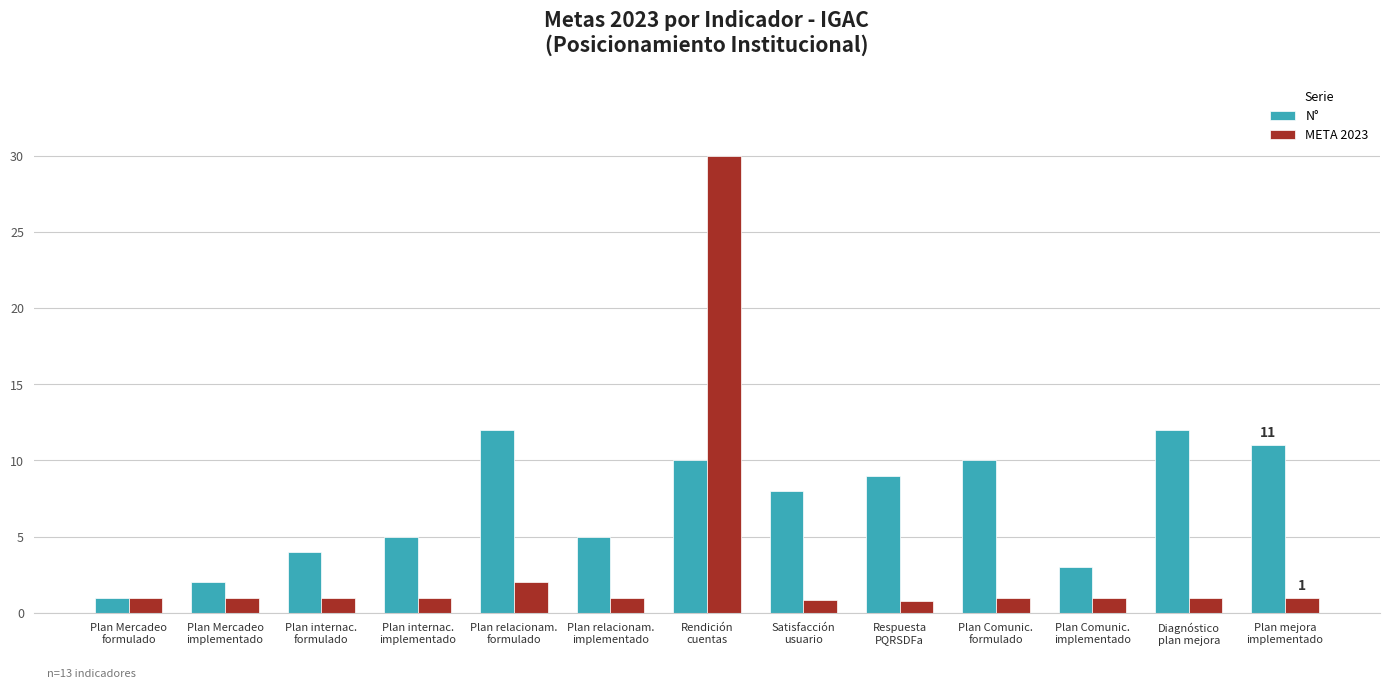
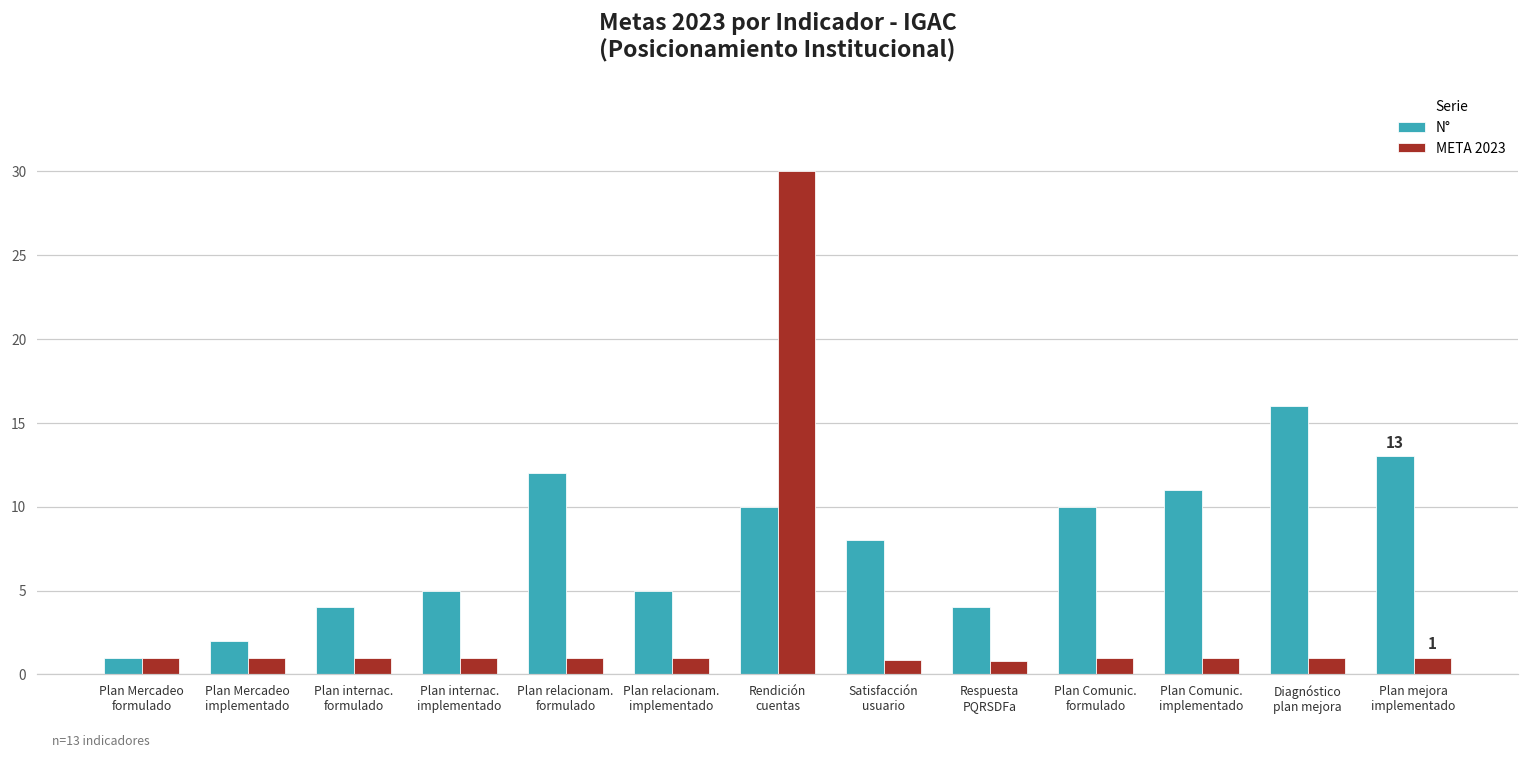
META 2023, Plan relacionam. formulado: 2 -> 1
N°, Respuesta PQRSDFa: 9 -> 4
N°, Plan Comunic. implementado: 3 -> 11
N°, Diagnóstico plan mejora: 12 -> 16
N°, Plan mejora implementado: 11 -> 13
